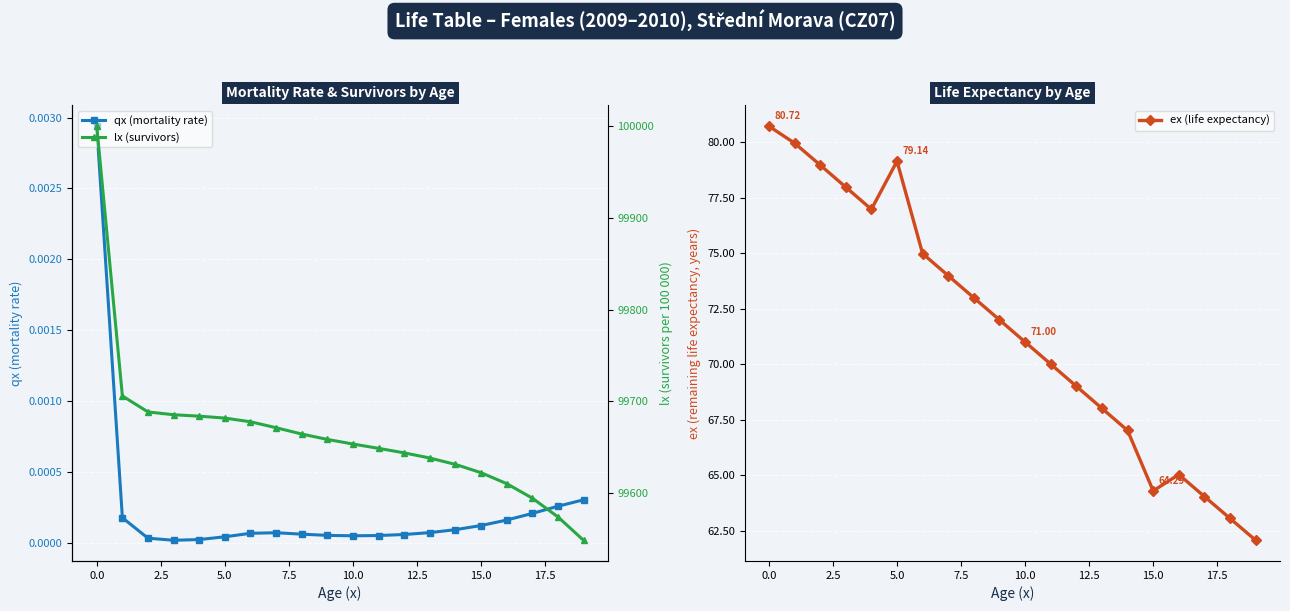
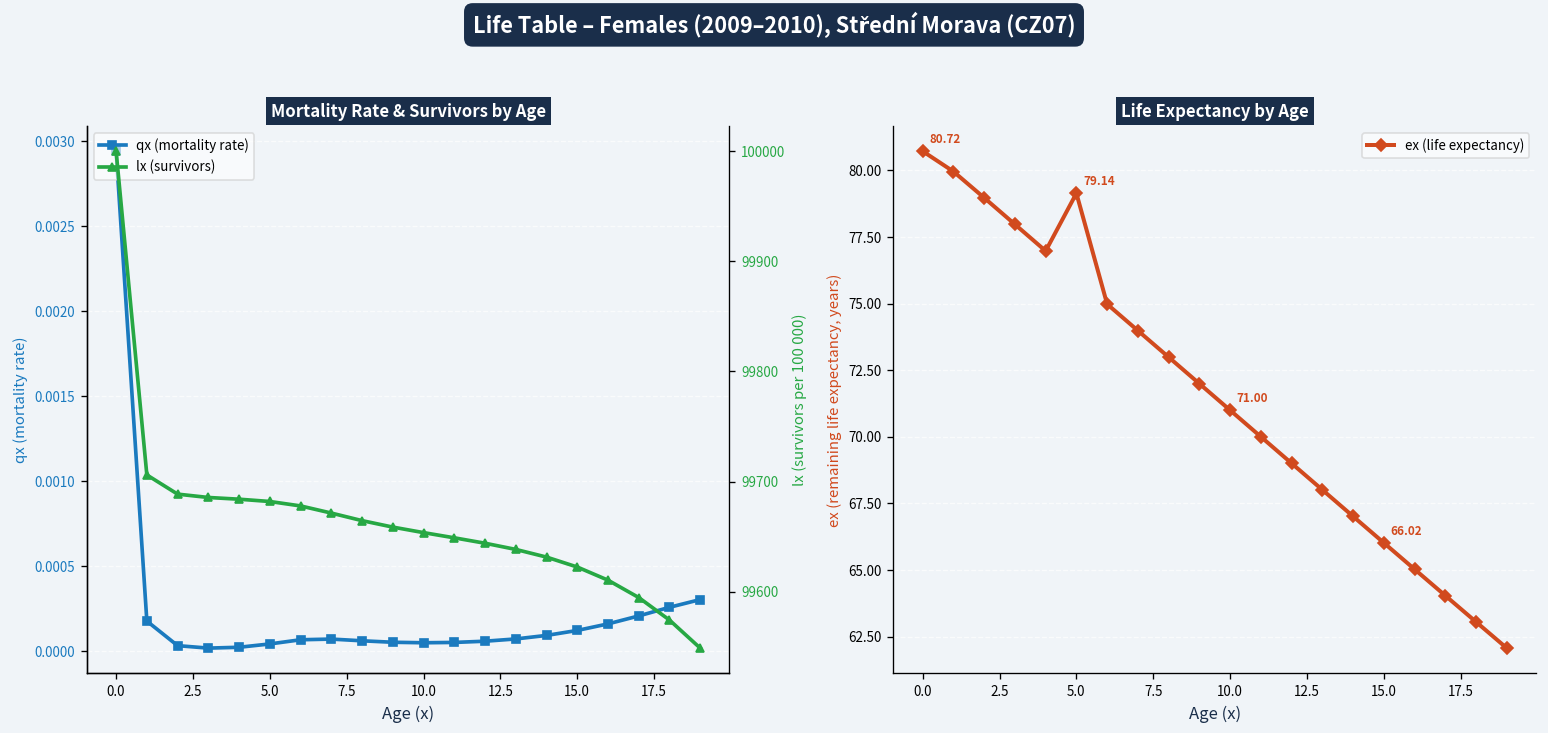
Life Expectancy by Age, 15.0: 64.29 -> 66.02
